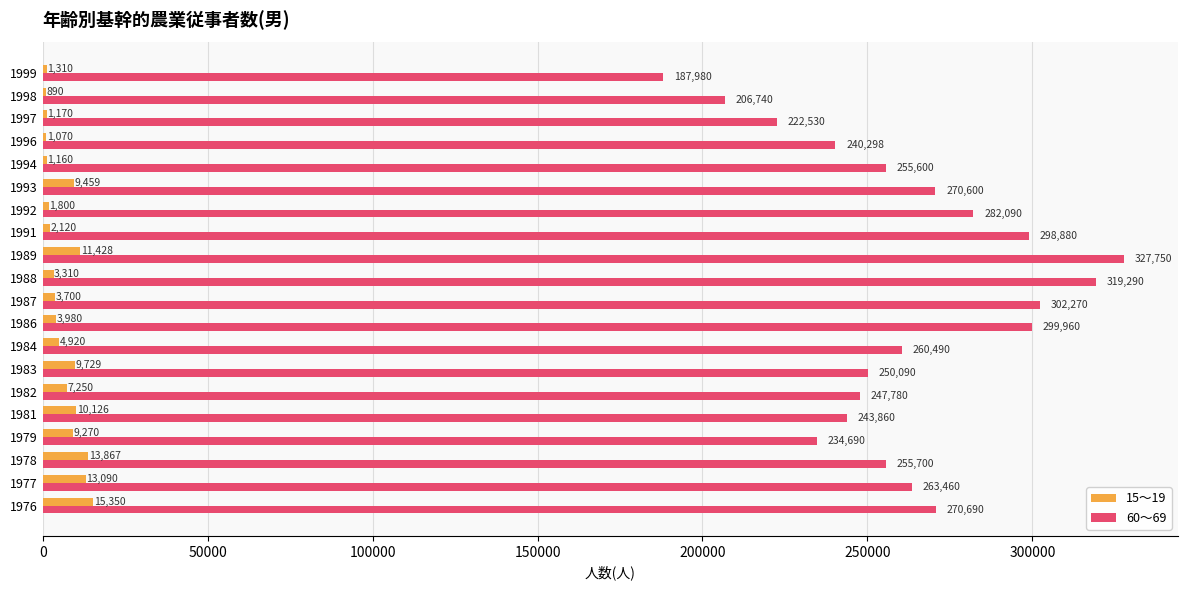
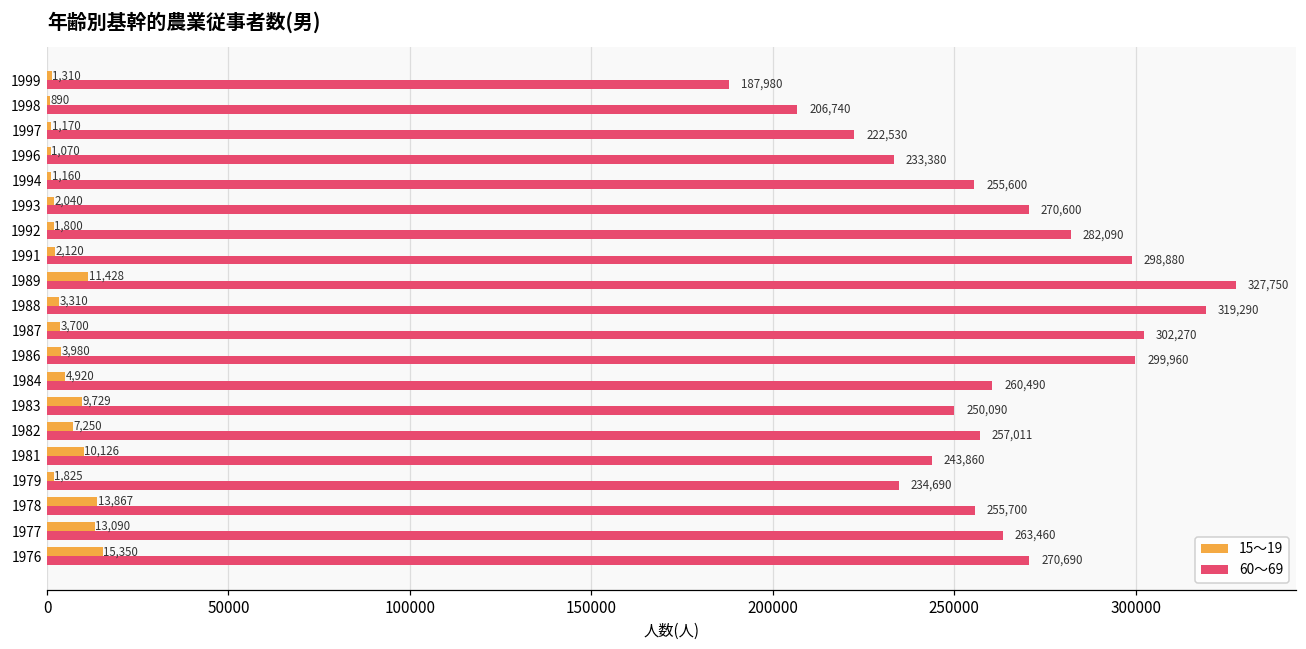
60～69, 1996: 240,298 -> 233,380
15～19, 1993: 9,459 -> 2,040
60～69, 1982: 247,780 -> 257,011
15～19, 1979: 9,270 -> 1,825
